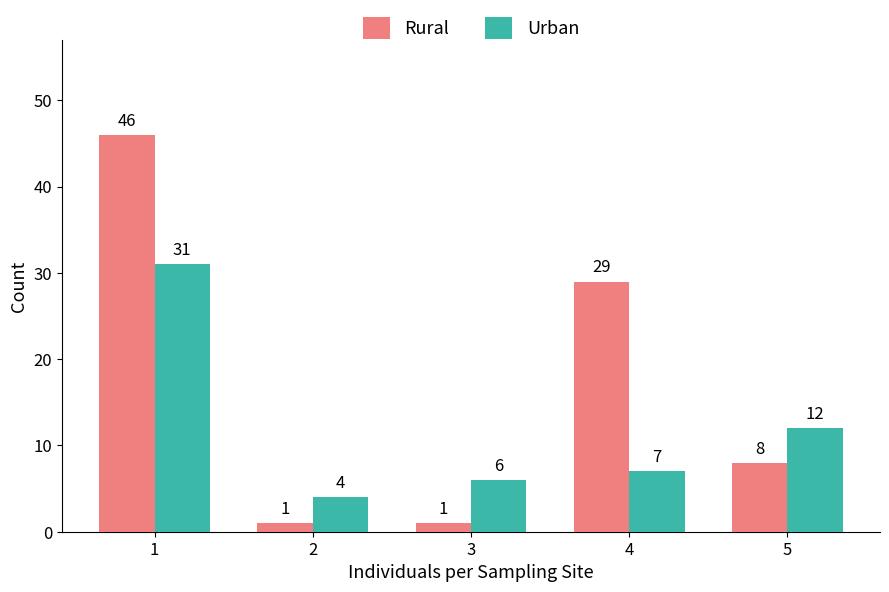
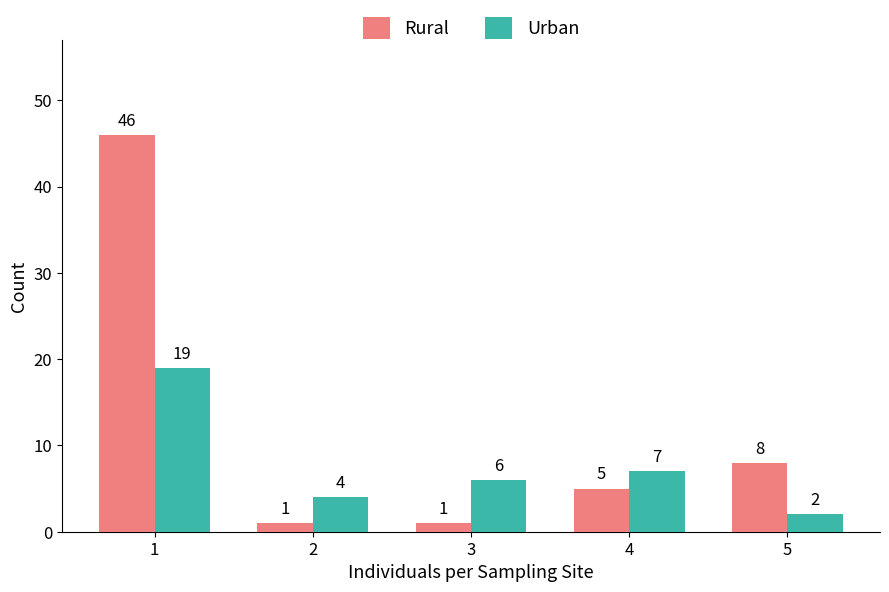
Urban, 1: 31 -> 19
Rural, 4: 29 -> 5
Urban, 5: 12 -> 2
